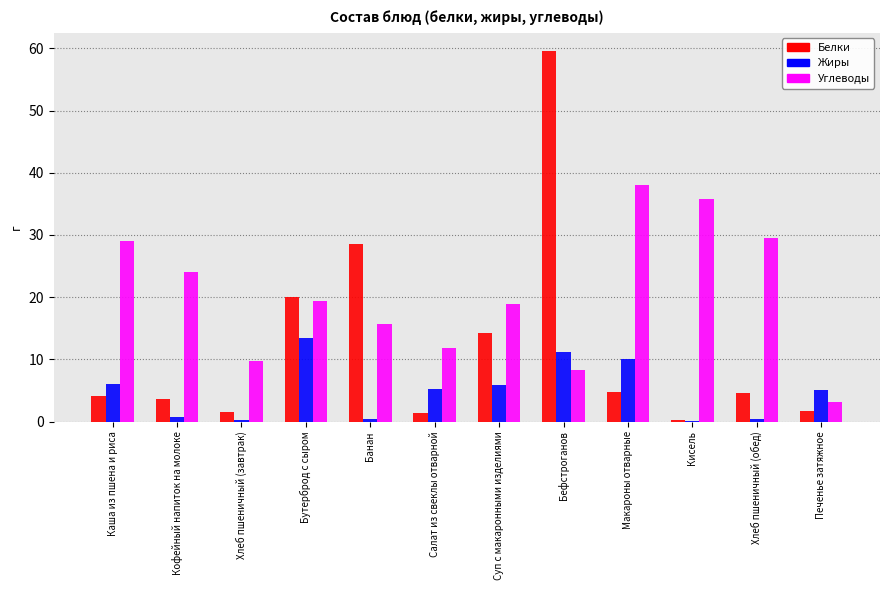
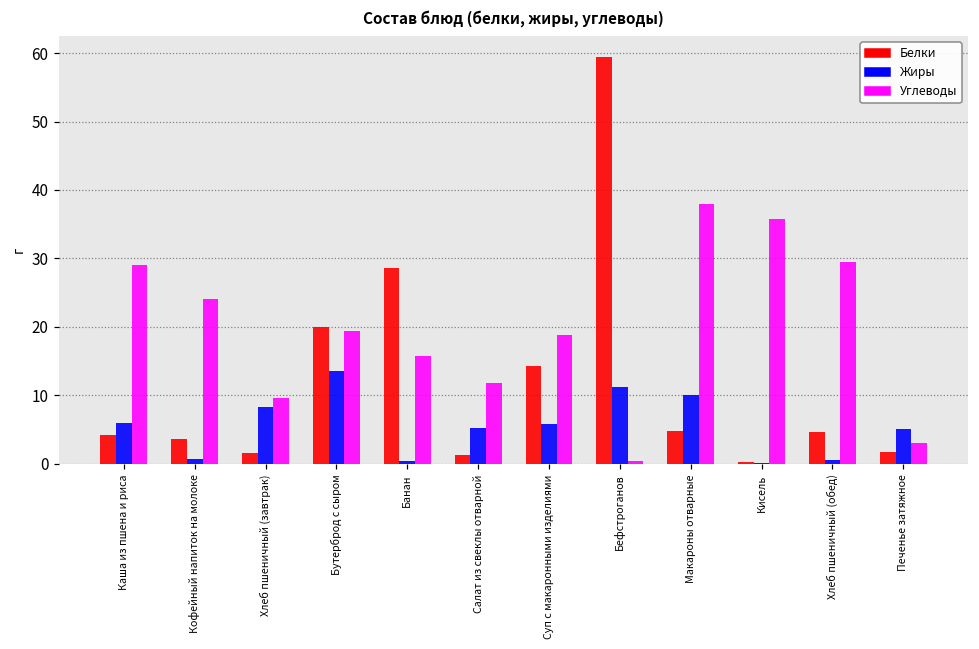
Жиры, Хлеб пшеничный (завтрак): 0 -> 8
Углеводы, Бефстроганов: 8 -> 0
